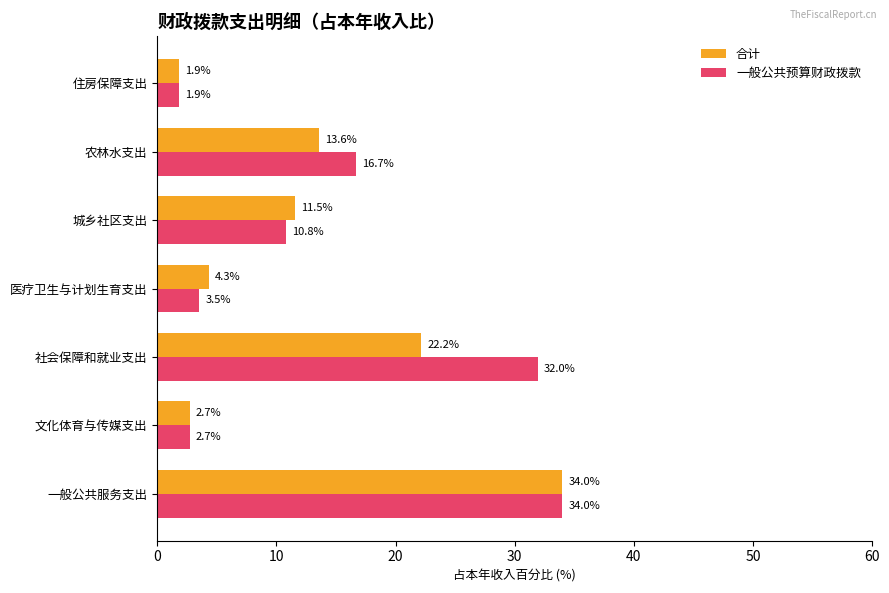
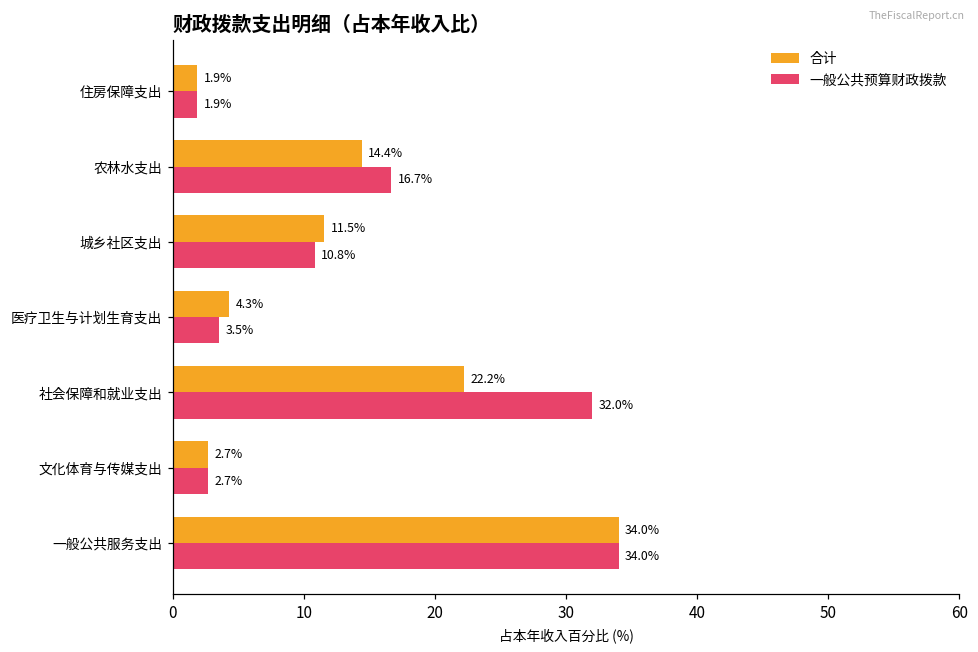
合计, 农林水支出: 13.6% -> 14.4%
